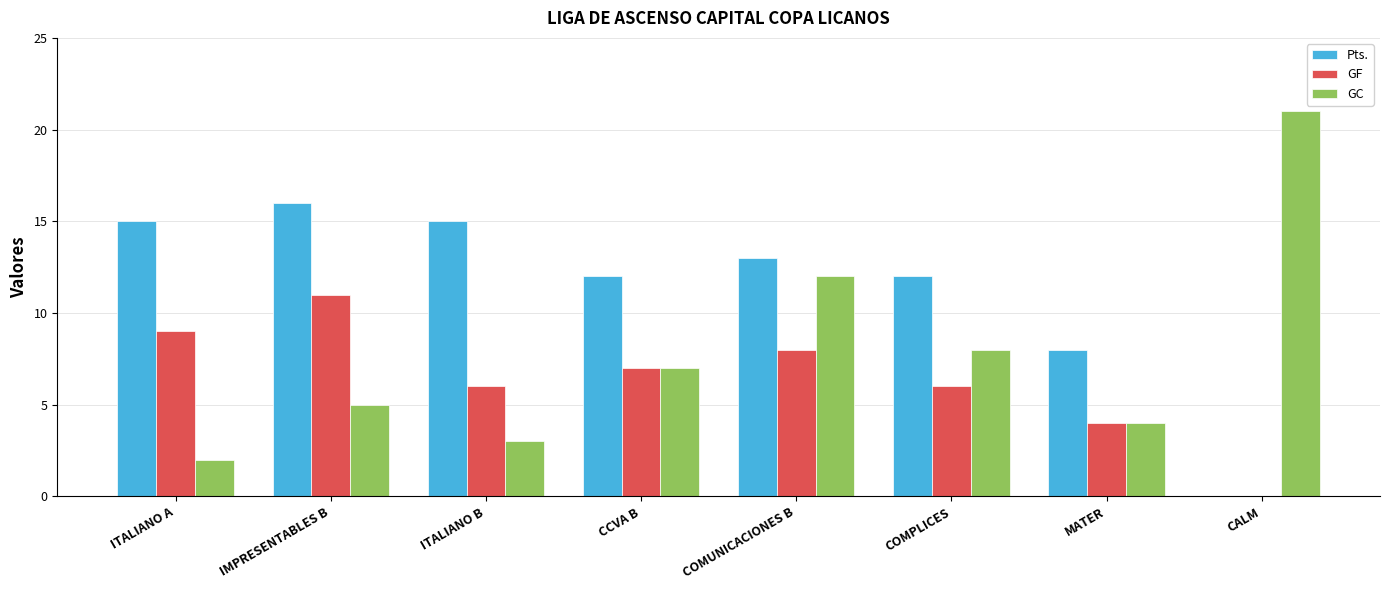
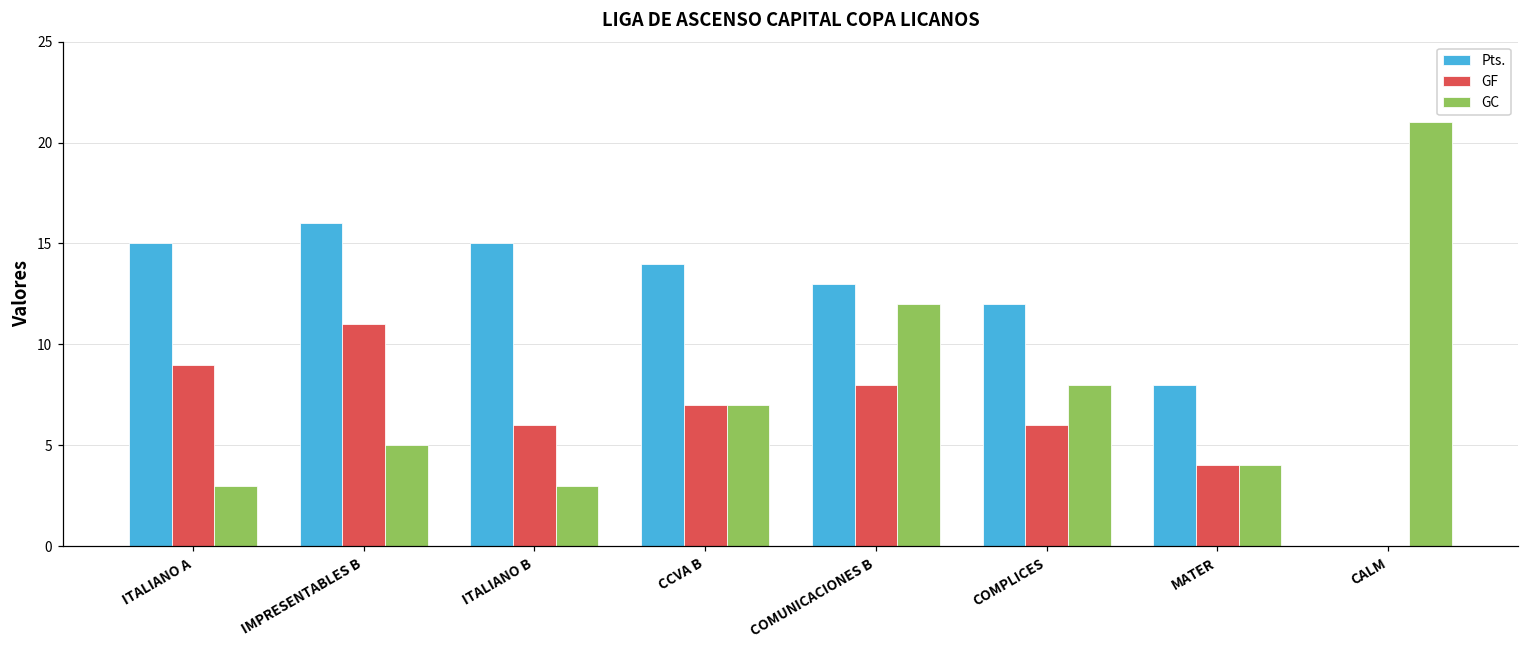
GC, ITALIANO A: 2 -> 3
Pts., CCVA B: 12 -> 14
